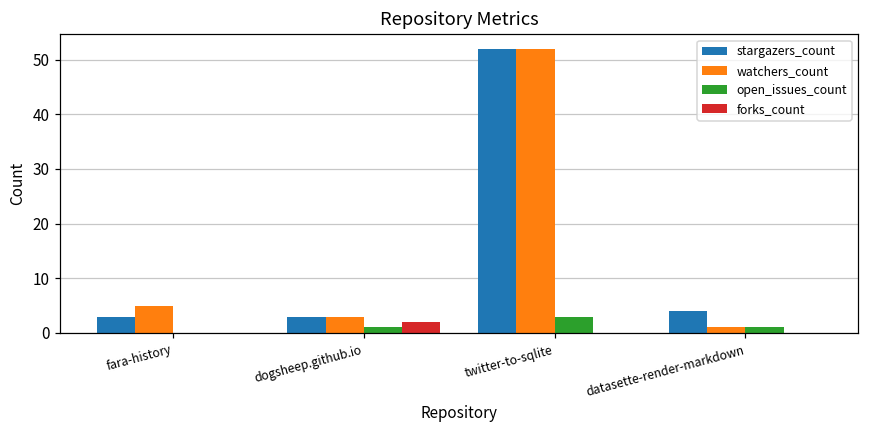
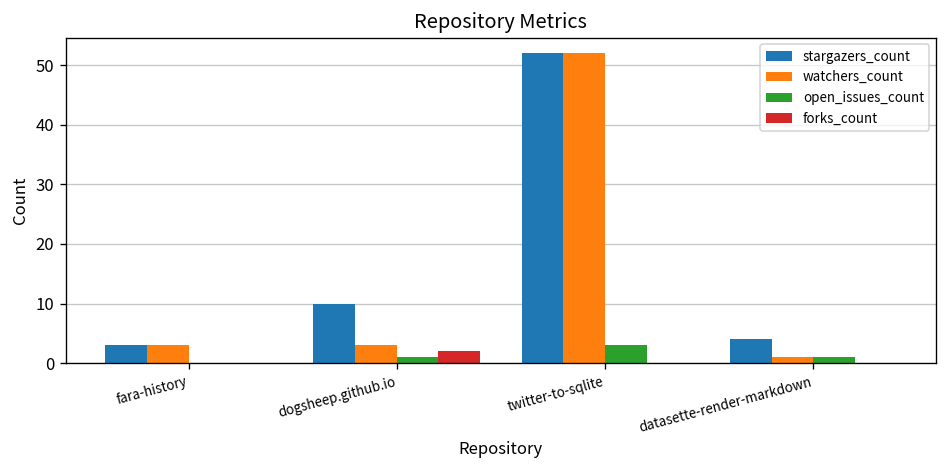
watchers_count, fara-history: 5 -> 3
stargazers_count, dogsheep.github.io: 3 -> 10
